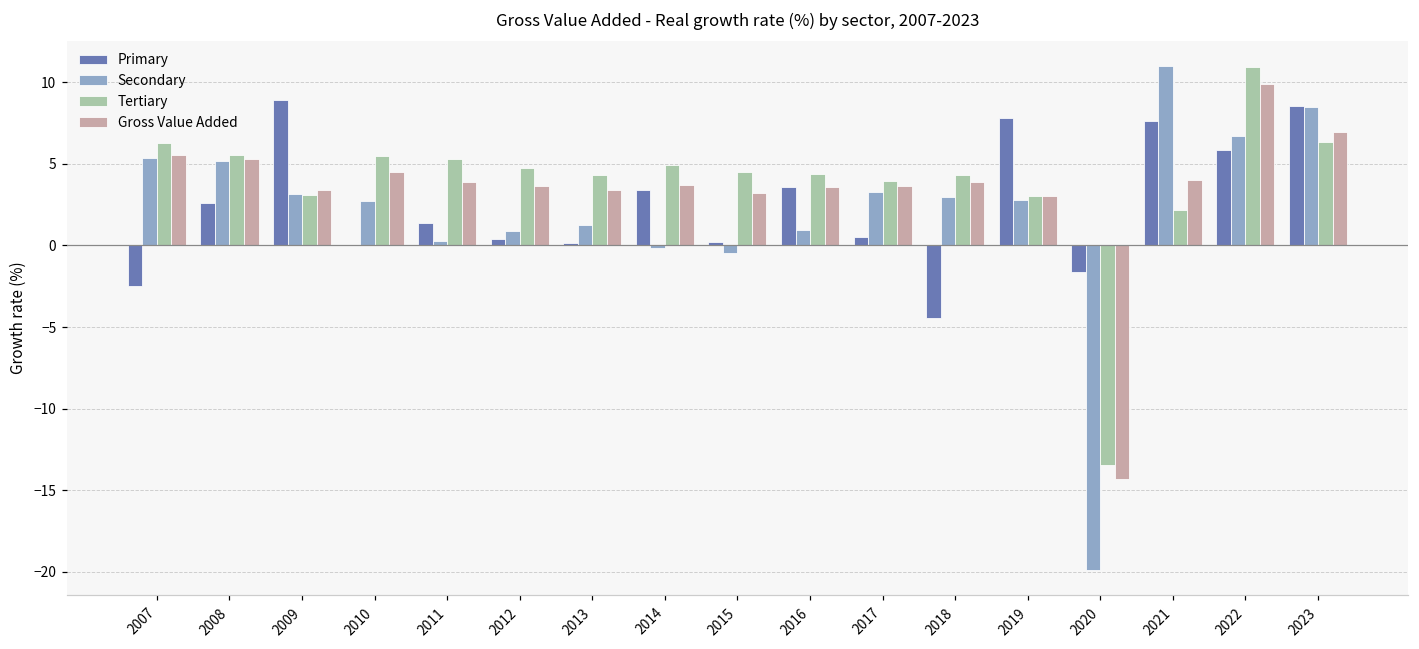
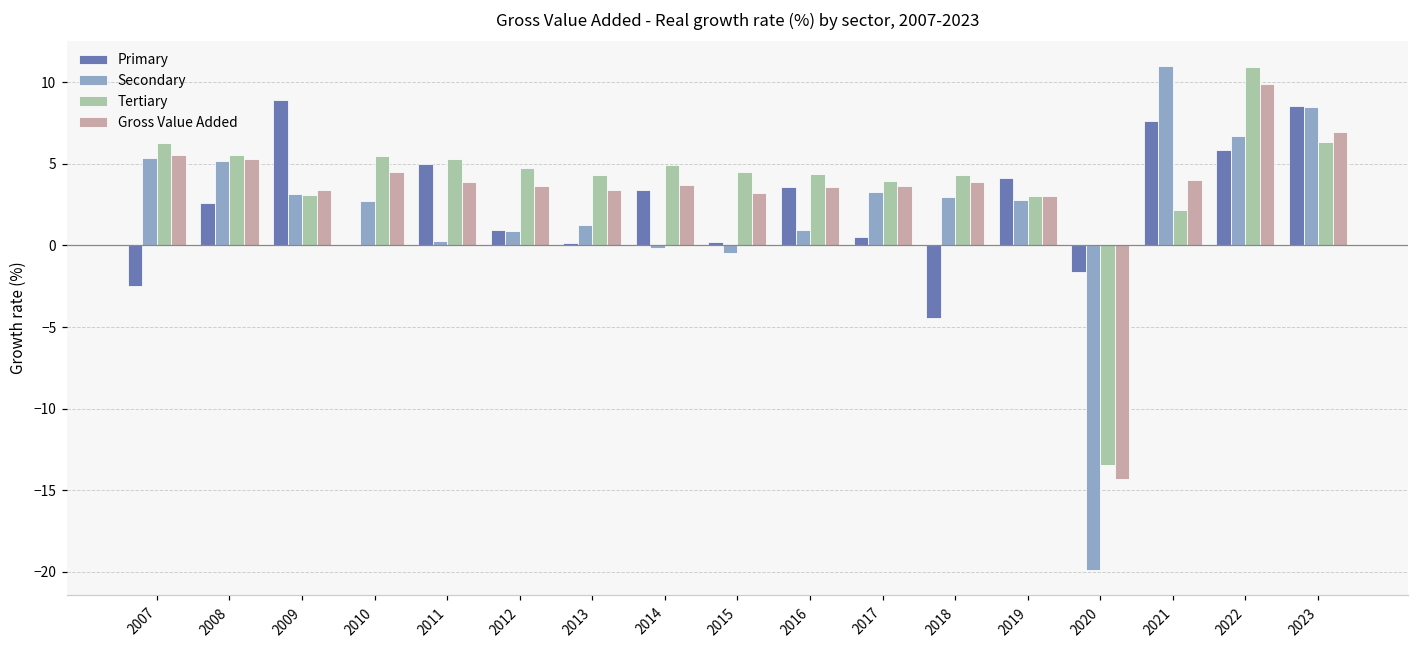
Primary, 2011: 1.4 -> 5.0
Primary, 2012: 0.4 -> 1.0
Primary, 2019: 7.8 -> 4.1
